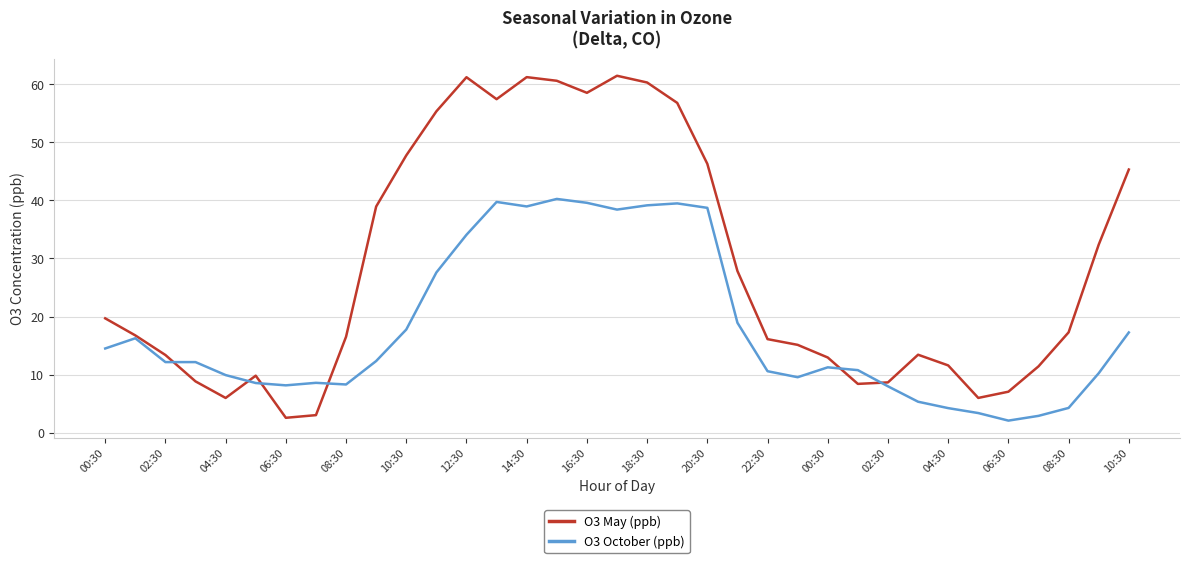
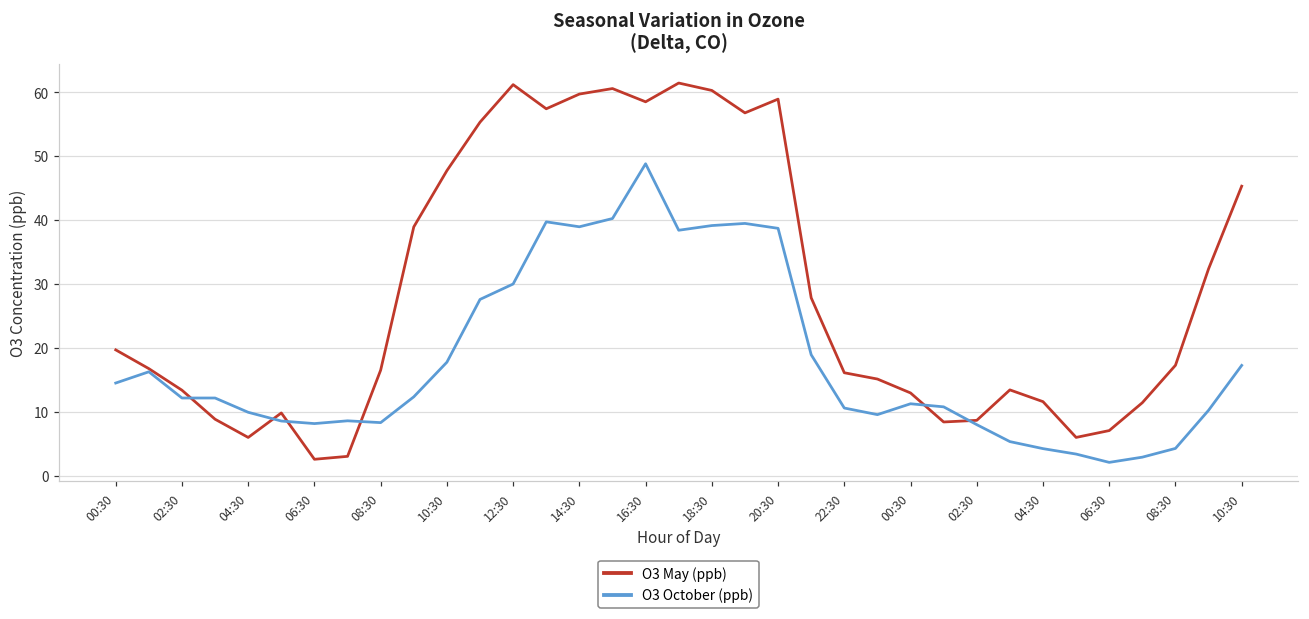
O3 October (ppb), 12:30: 34 -> 30
O3 May (ppb), 14:30: 61 -> 60
O3 October (ppb), 16:30: 40 -> 49
O3 May (ppb), 20:30: 46 -> 59
